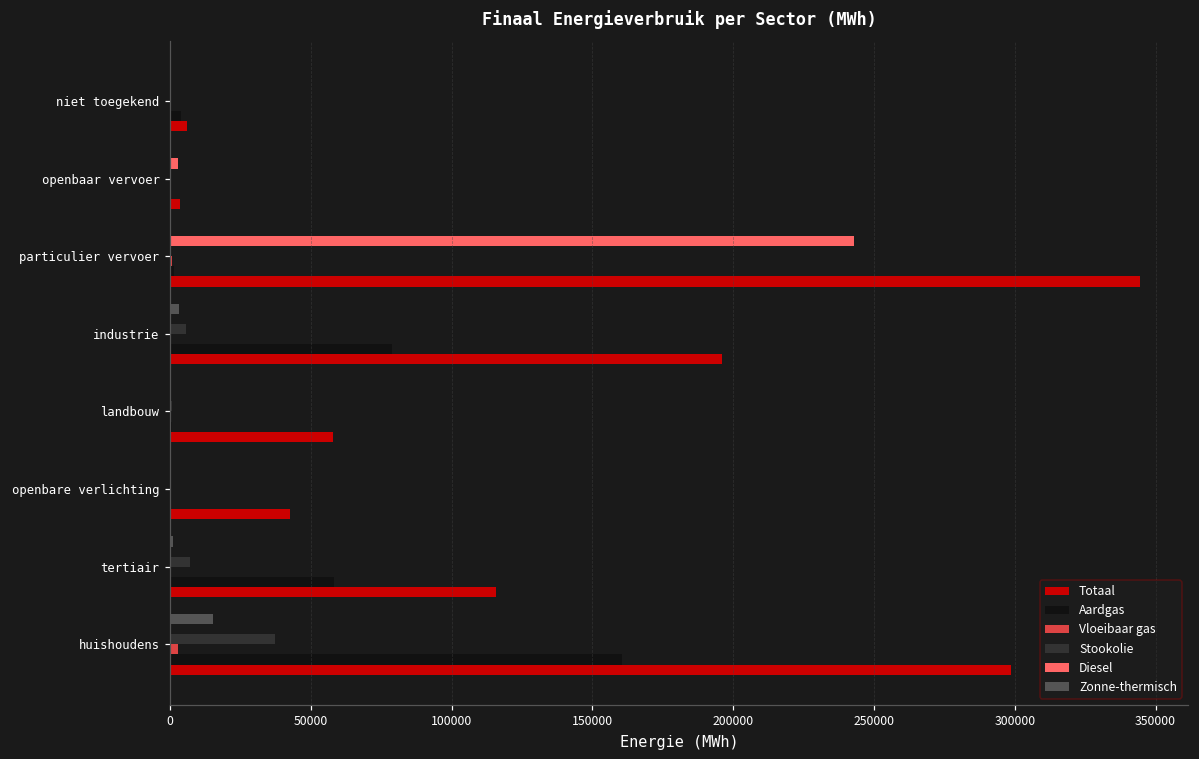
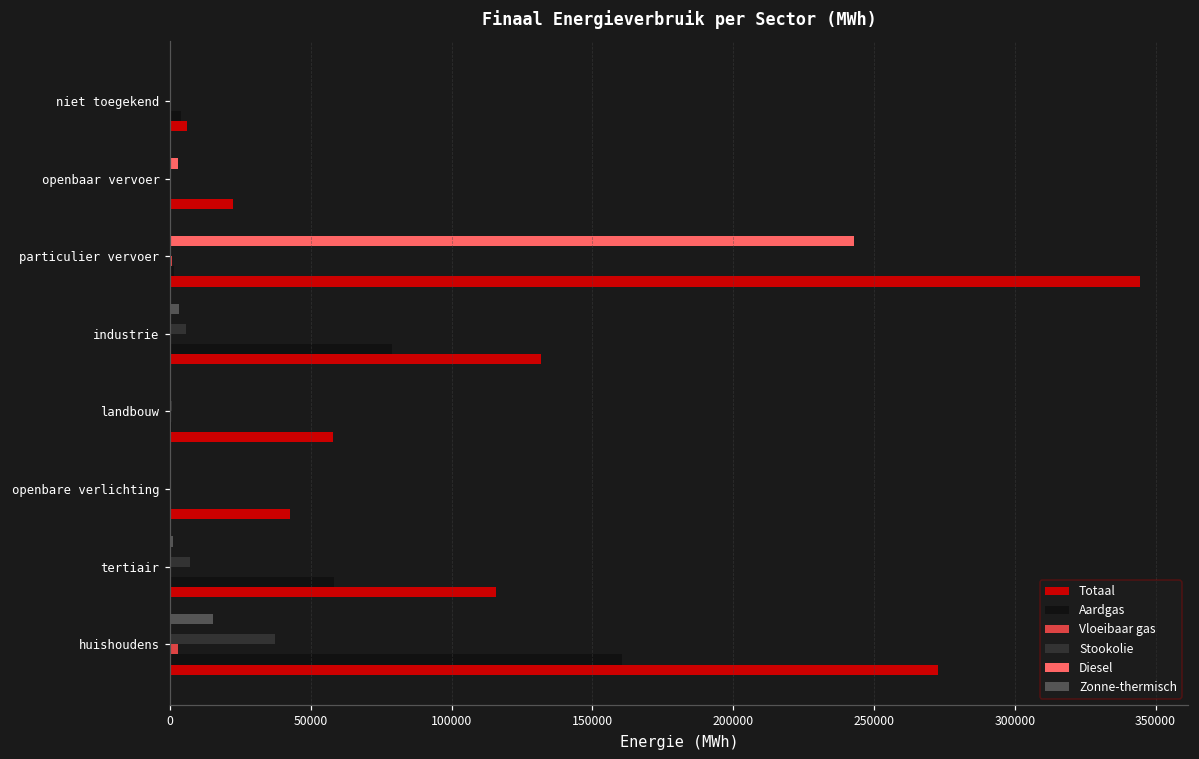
Totaal, openbaar vervoer: 3000 -> 22000
Totaal, industrie: 196000 -> 132000
Totaal, huishoudens: 299000 -> 273000
